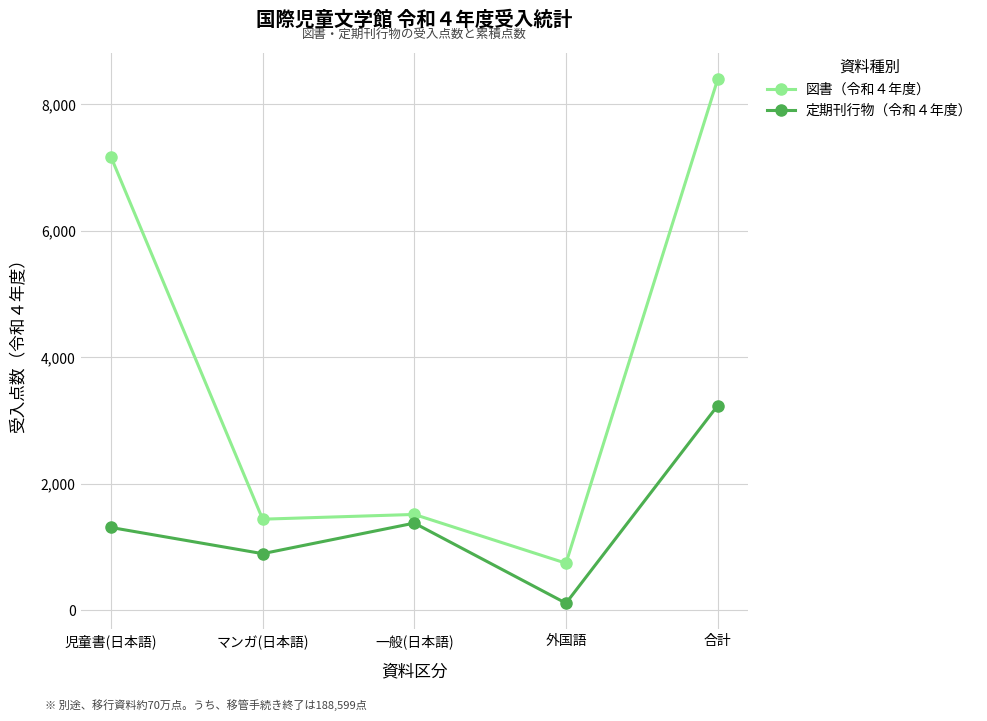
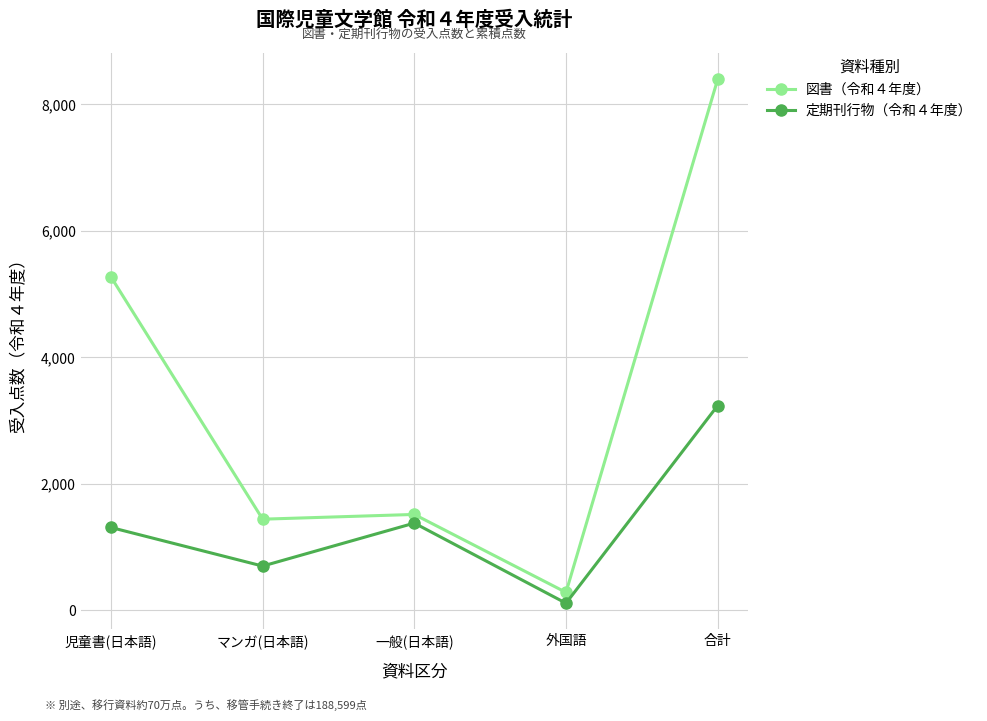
図書（令和４年度）, 児童書(日本語): 7,200 -> 5,300
定期刊行物（令和４年度）, マンガ(日本語): 900 -> 700
図書（令和４年度）, 外国語: 700 -> 300
